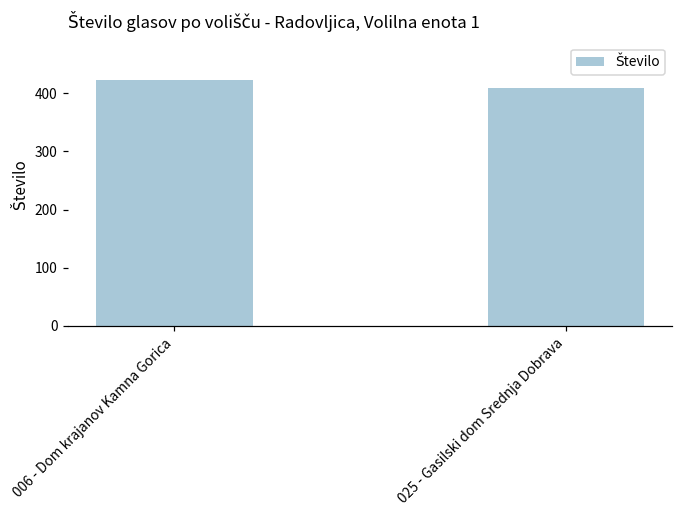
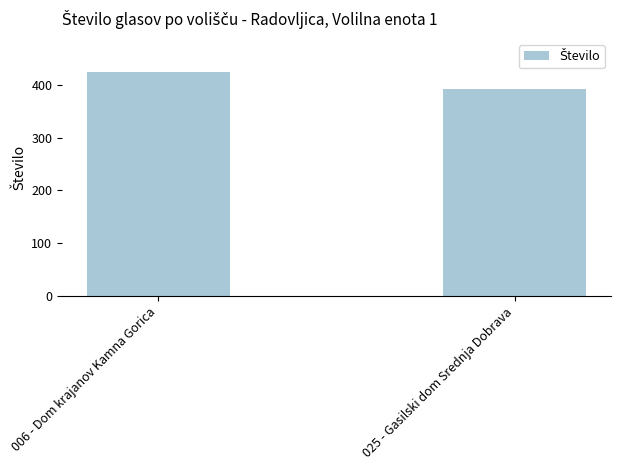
025 - Gasilski dom Srednja Dobrava: 410 -> 390
